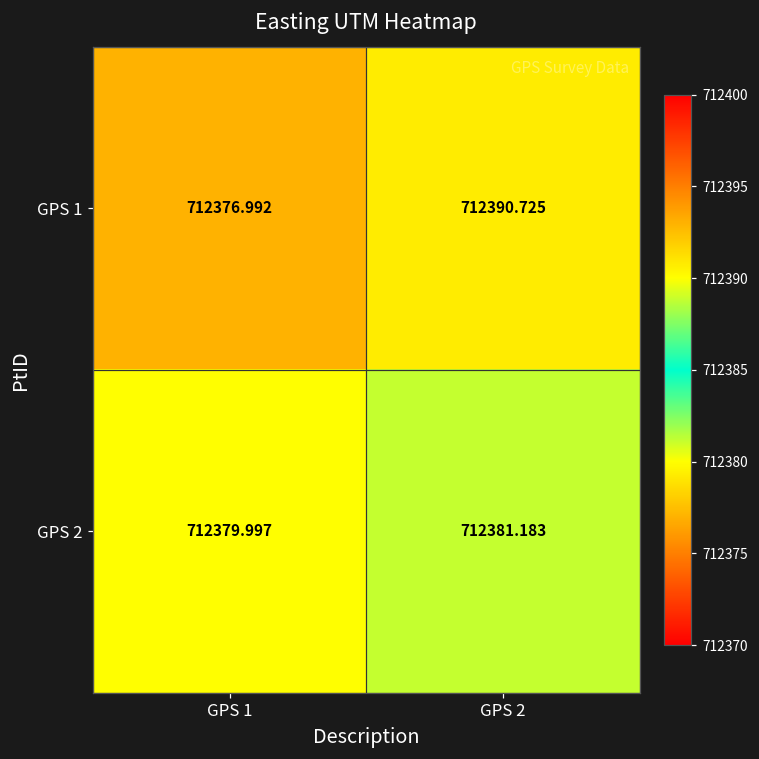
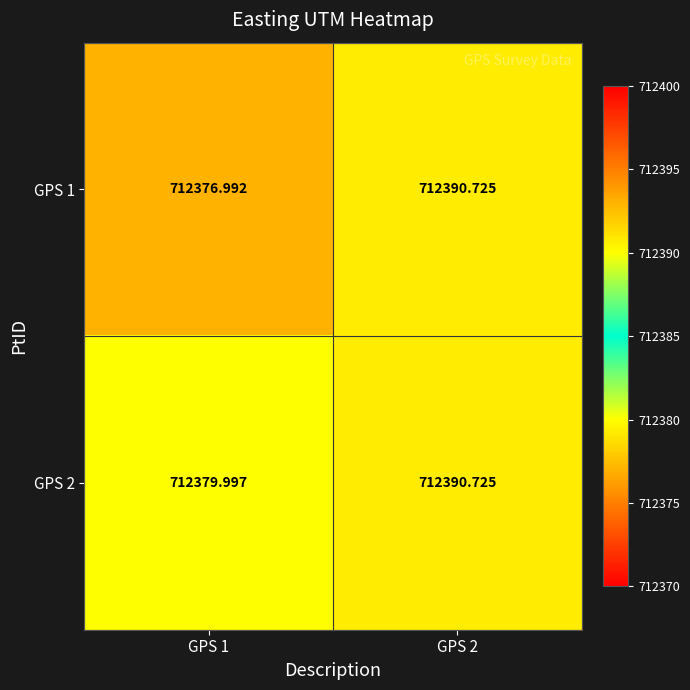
GPS 2, GPS 2: 712381.183 -> 712390.725
